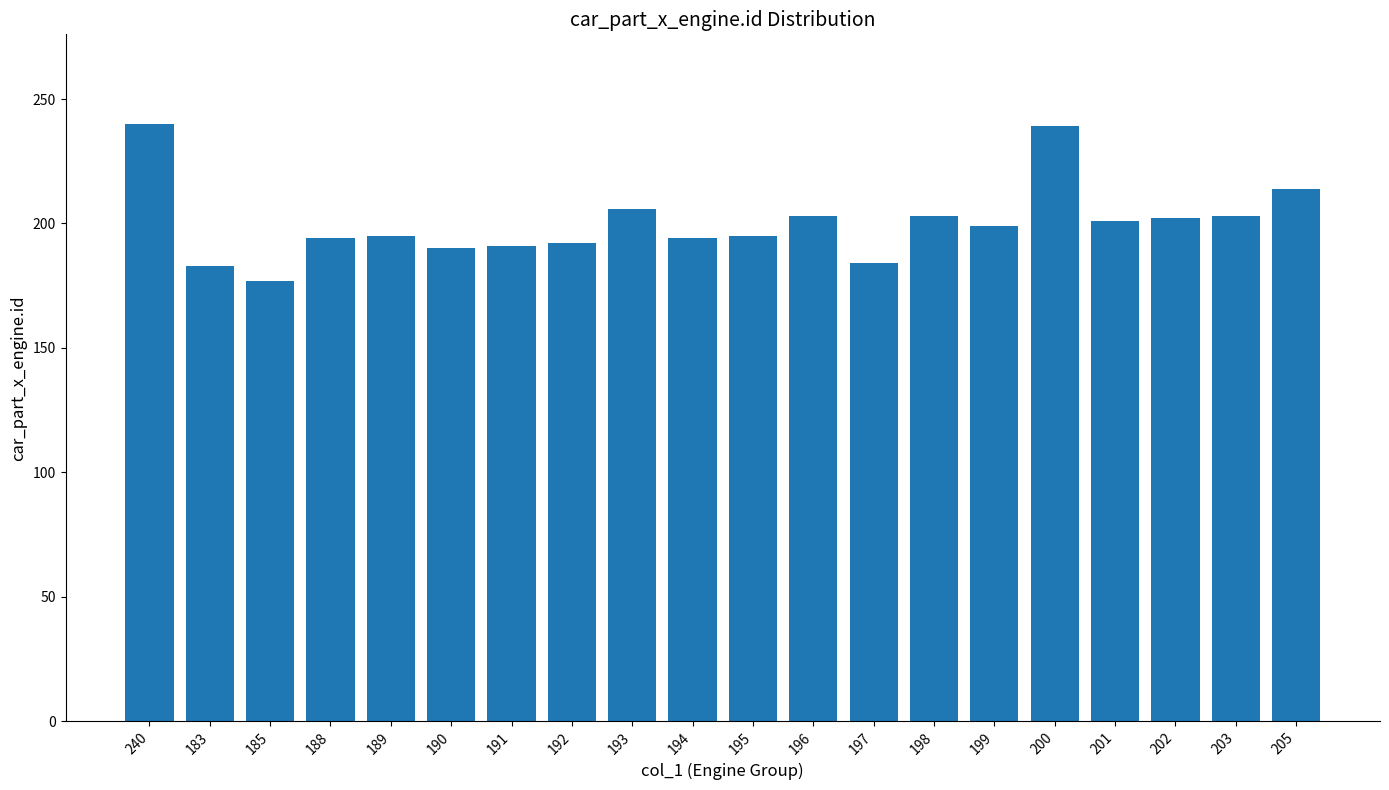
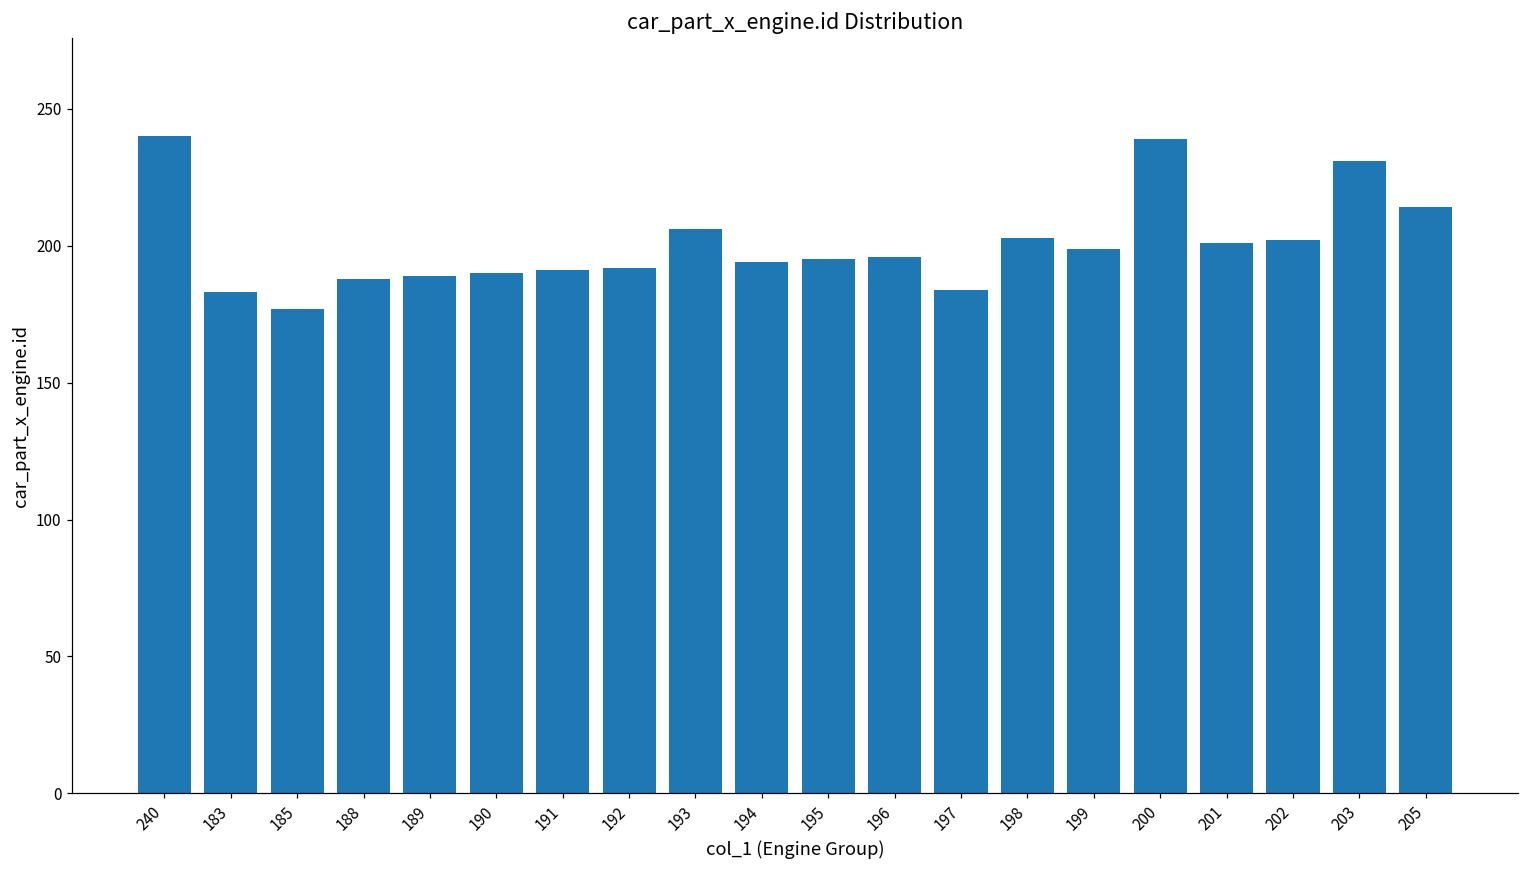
188: 194 -> 188
189: 195 -> 189
196: 203 -> 196
203: 203 -> 231
